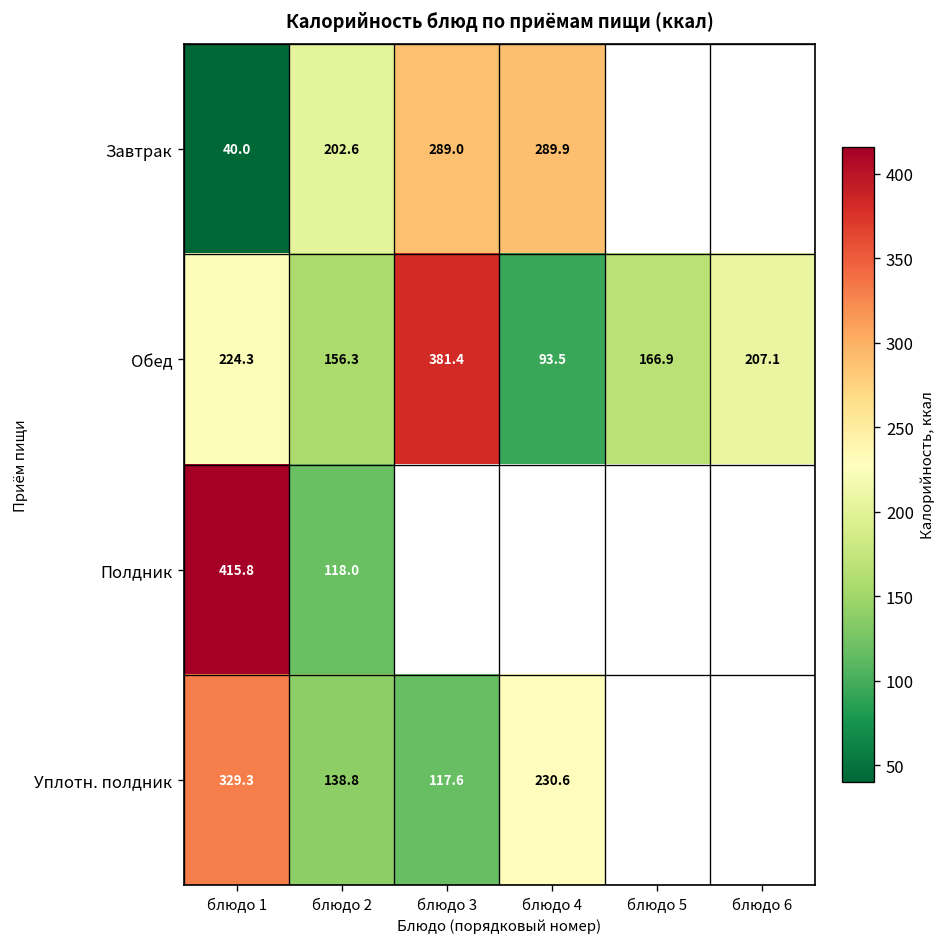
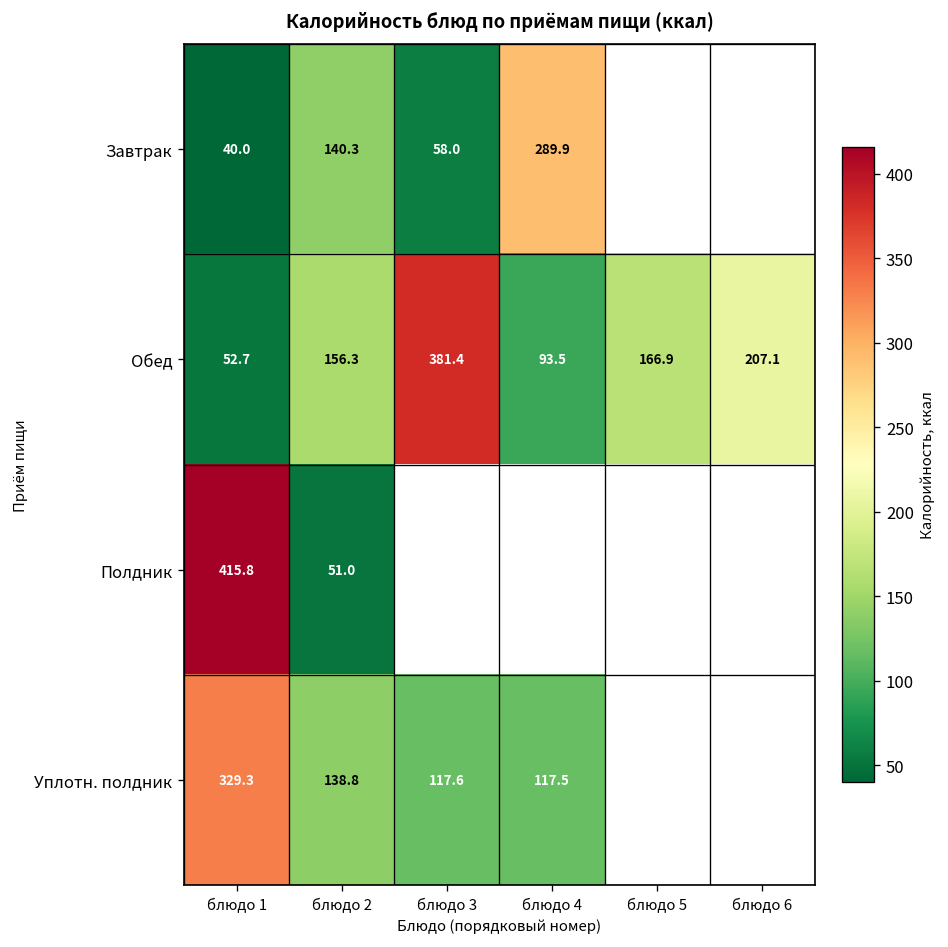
Завтрак, блюдо 2: 202.6 -> 140.3
Завтрак, блюдо 3: 289.0 -> 58.0
Обед, блюдо 1: 224.3 -> 52.7
Полдник, блюдо 2: 118.0 -> 51.0
Уплотн. полдник, блюдо 4: 230.6 -> 117.5
